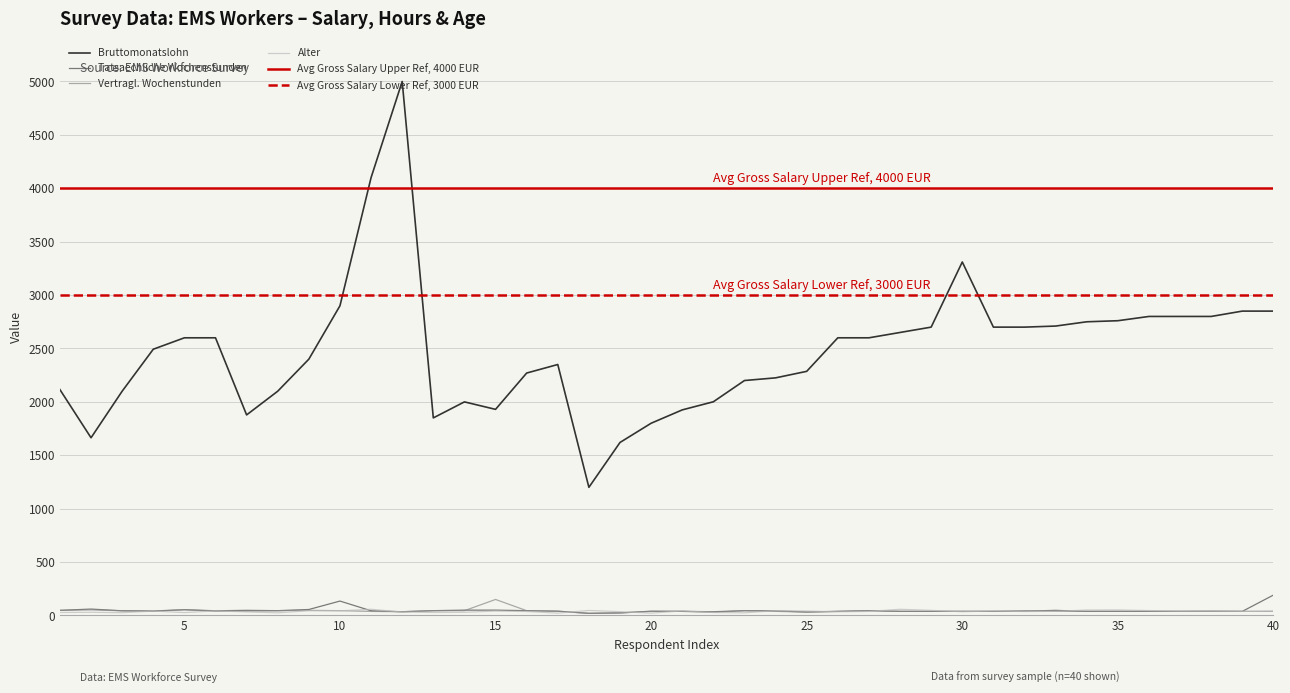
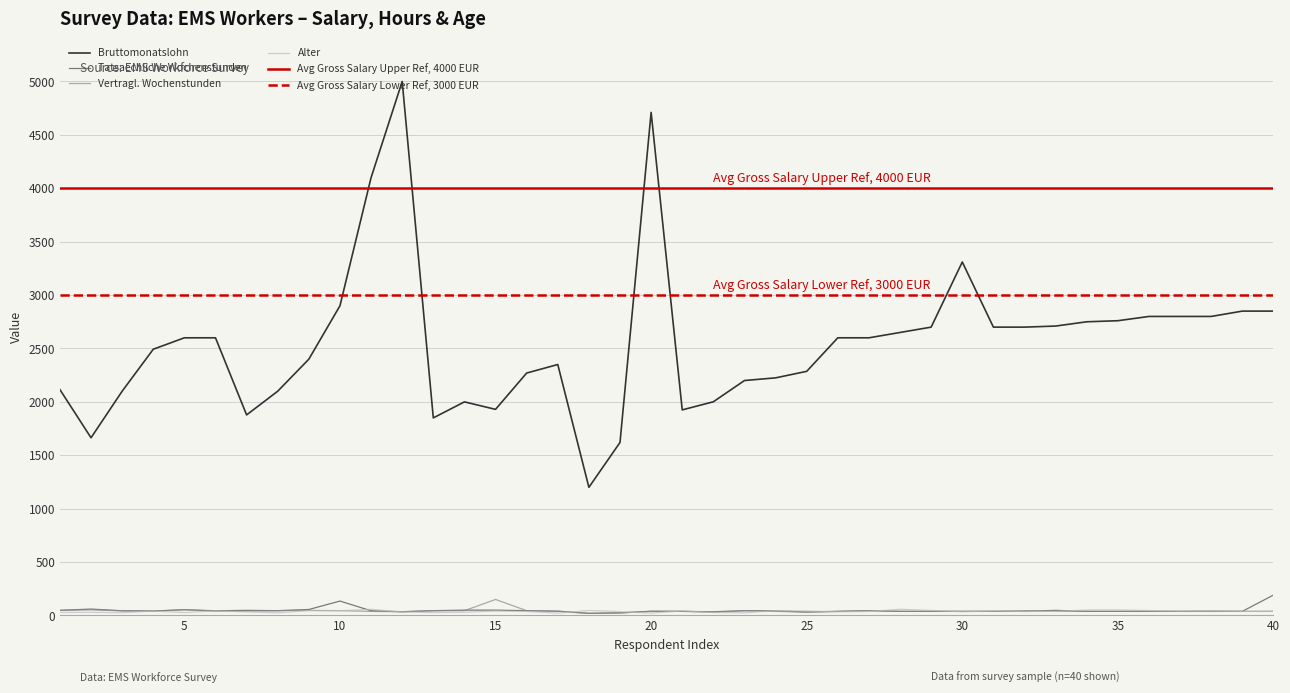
Bruttomonatslohn, 20: 1800 -> 4710
